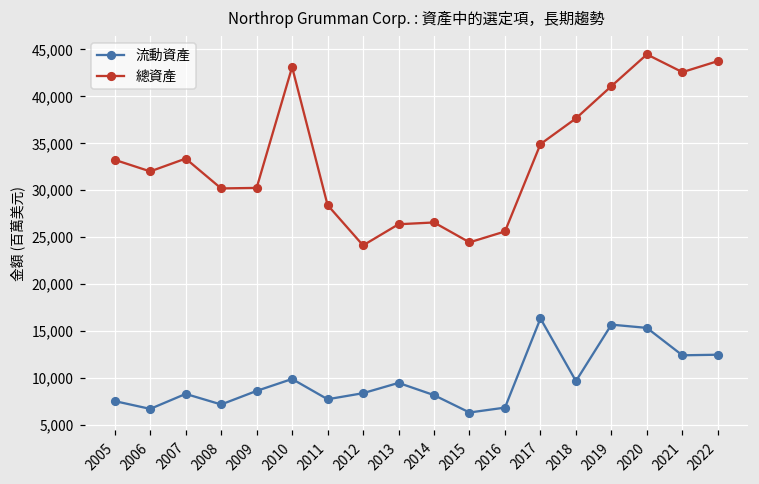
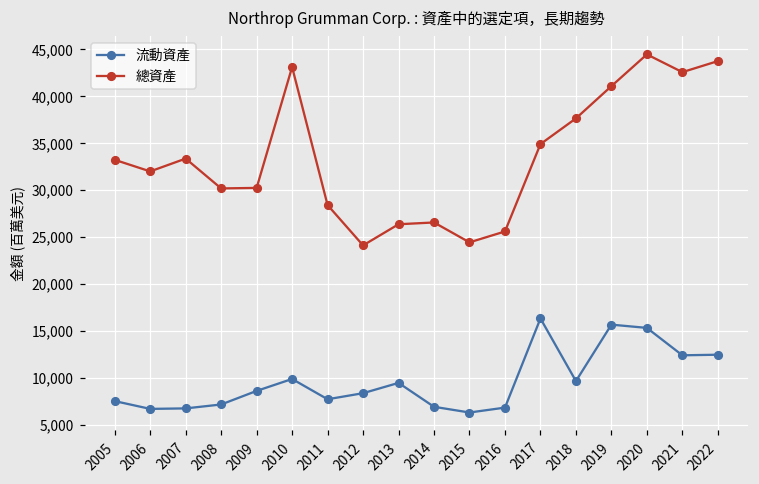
流動資產, 2007: 8,000 -> 7,000
流動資產, 2014: 8,000 -> 7,000
